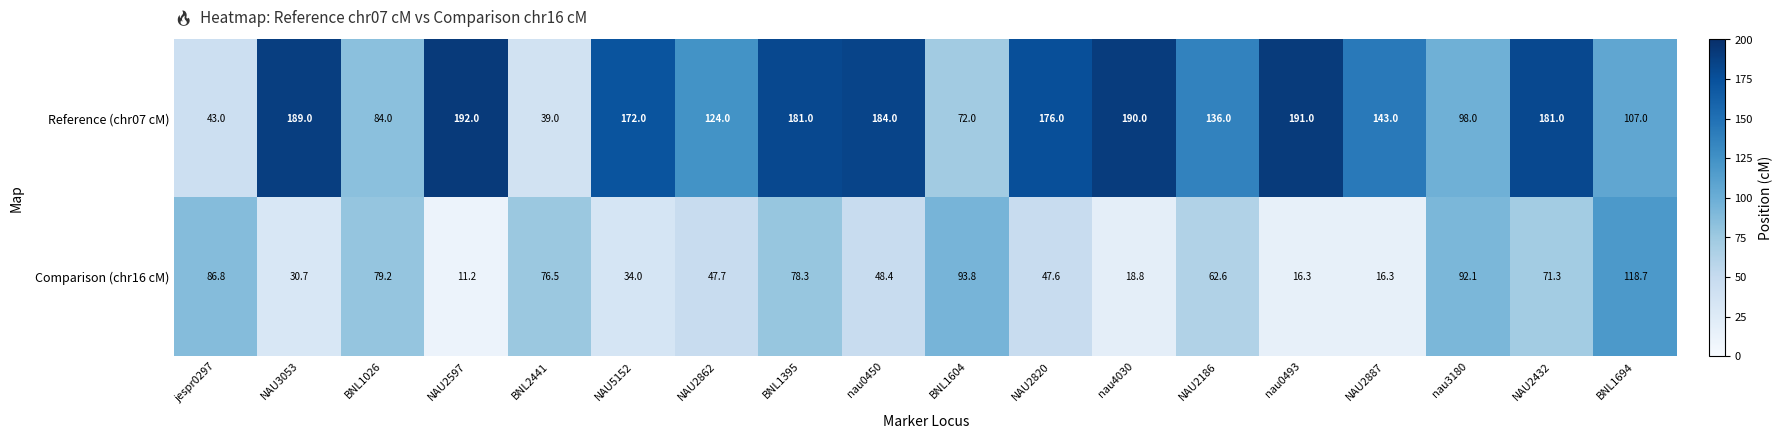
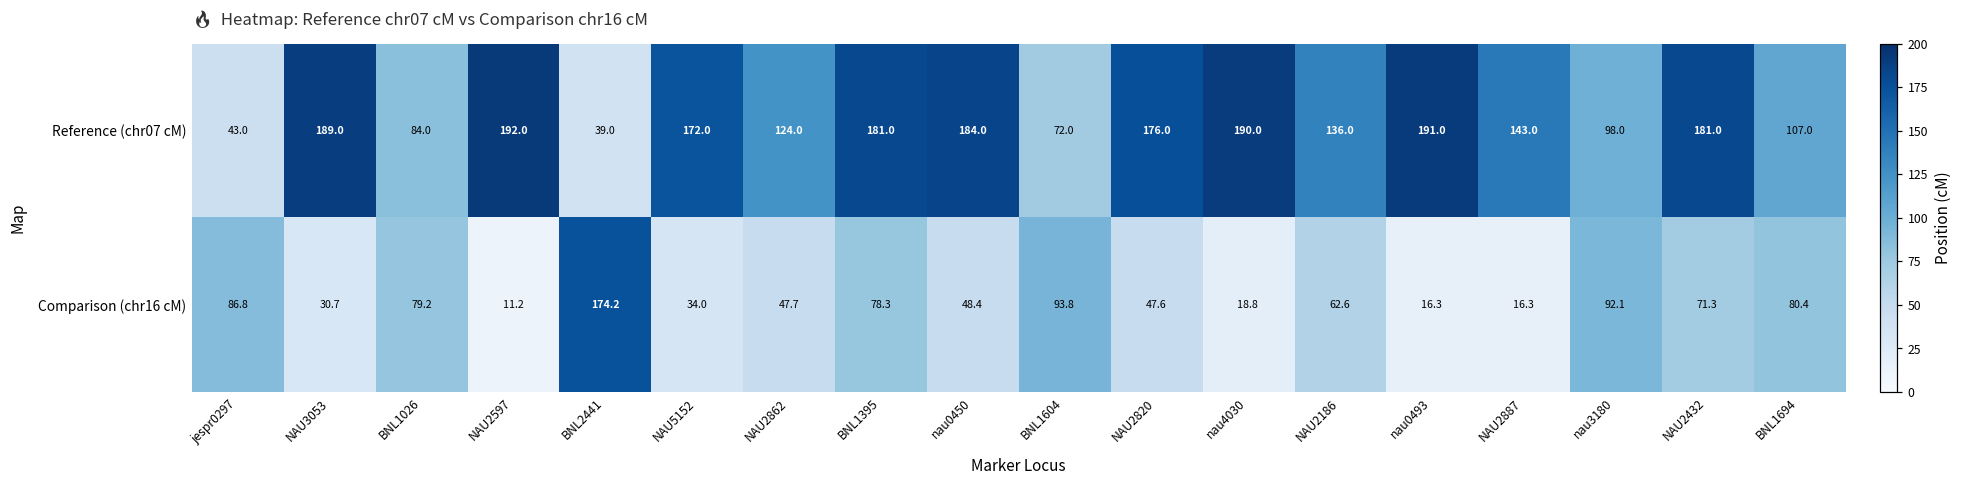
Comparison (chr16 cM), BNL2441: 76.5 -> 174.2
Comparison (chr16 cM), BNL1694: 118.7 -> 80.4
